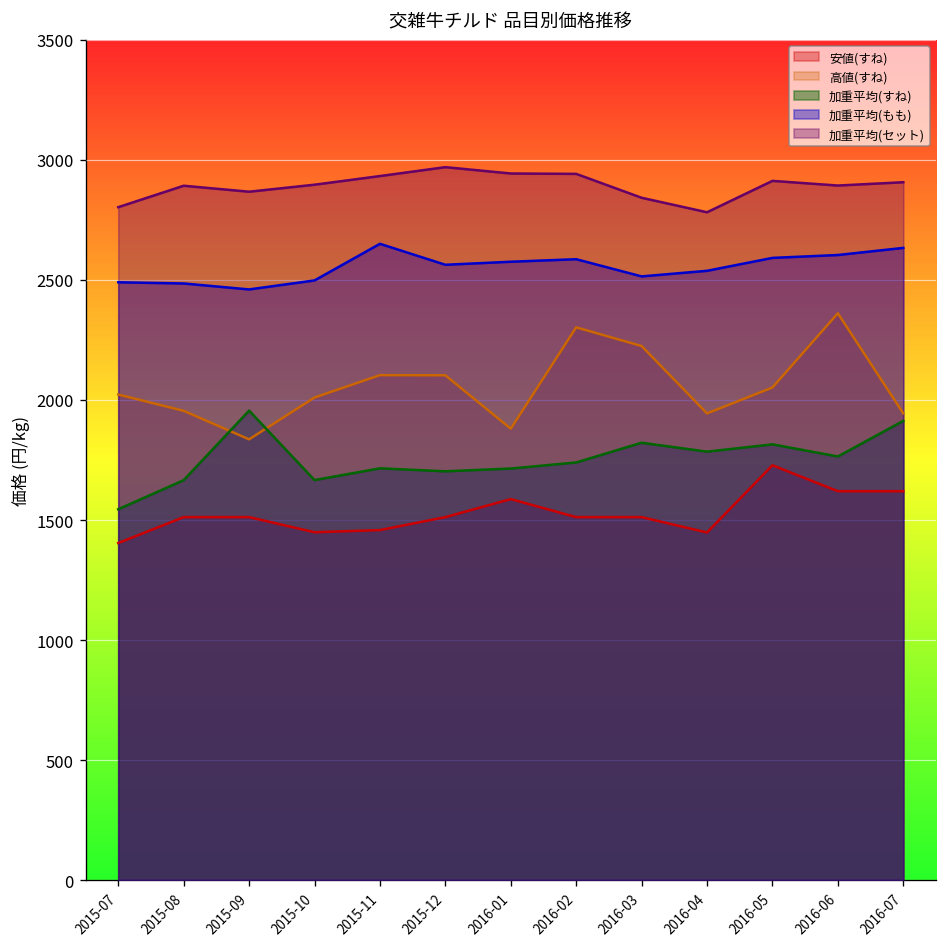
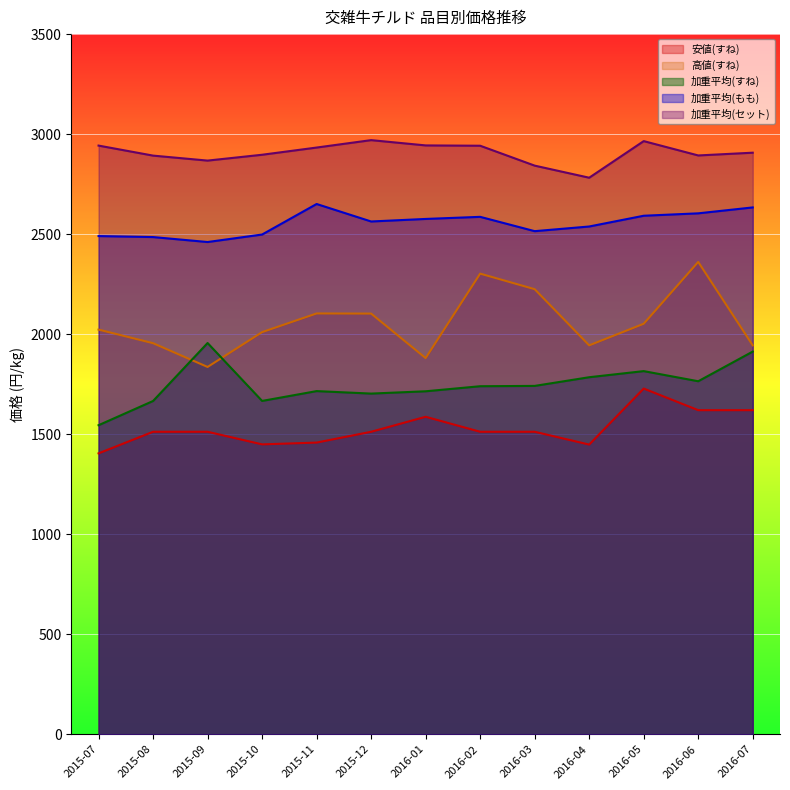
加重平均(セット), 2015-07: 2800 -> 2940
加重平均(すね), 2016-03: 1820 -> 1740
加重平均(セット), 2016-05: 2910 -> 2970
